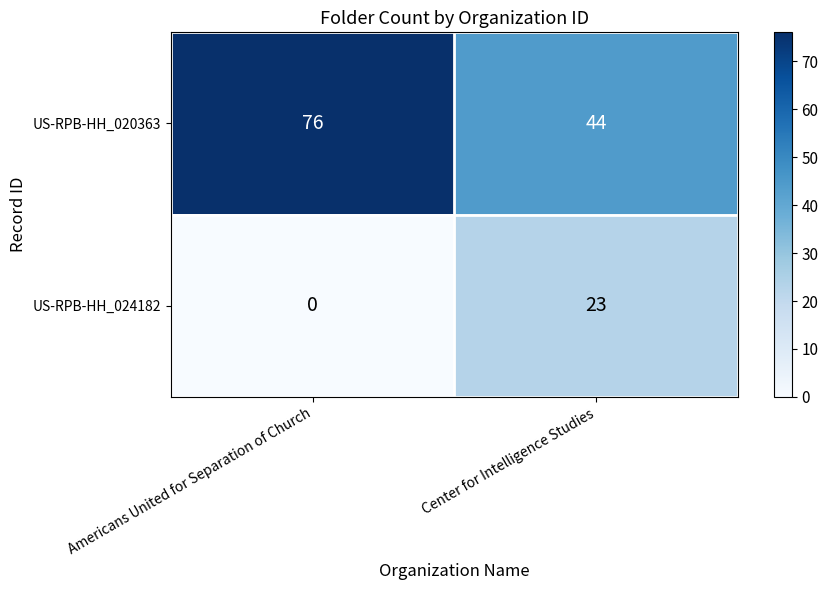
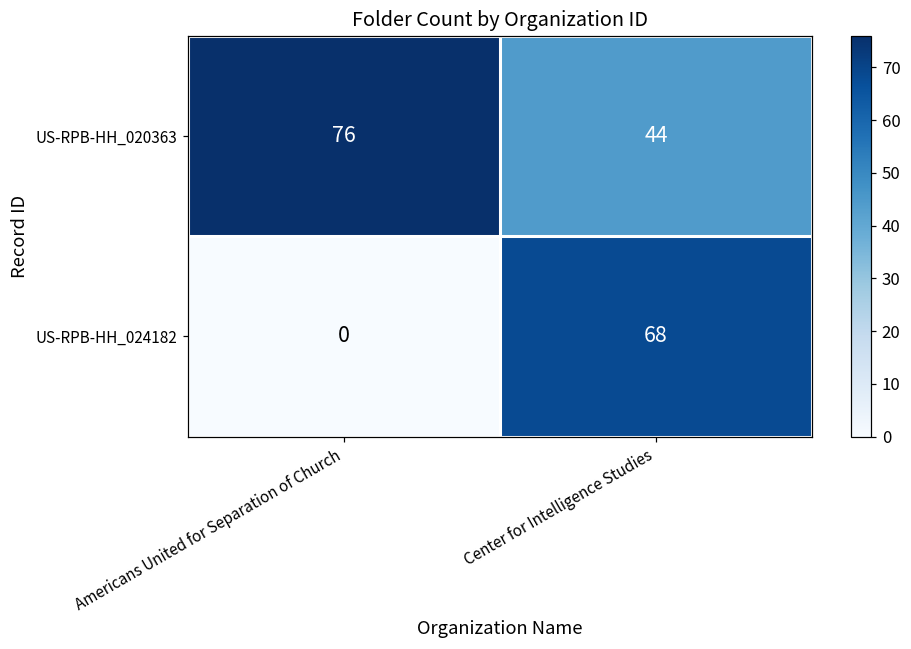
US-RPB-HH_024182, Center for Intelligence Studies: 23 -> 68
